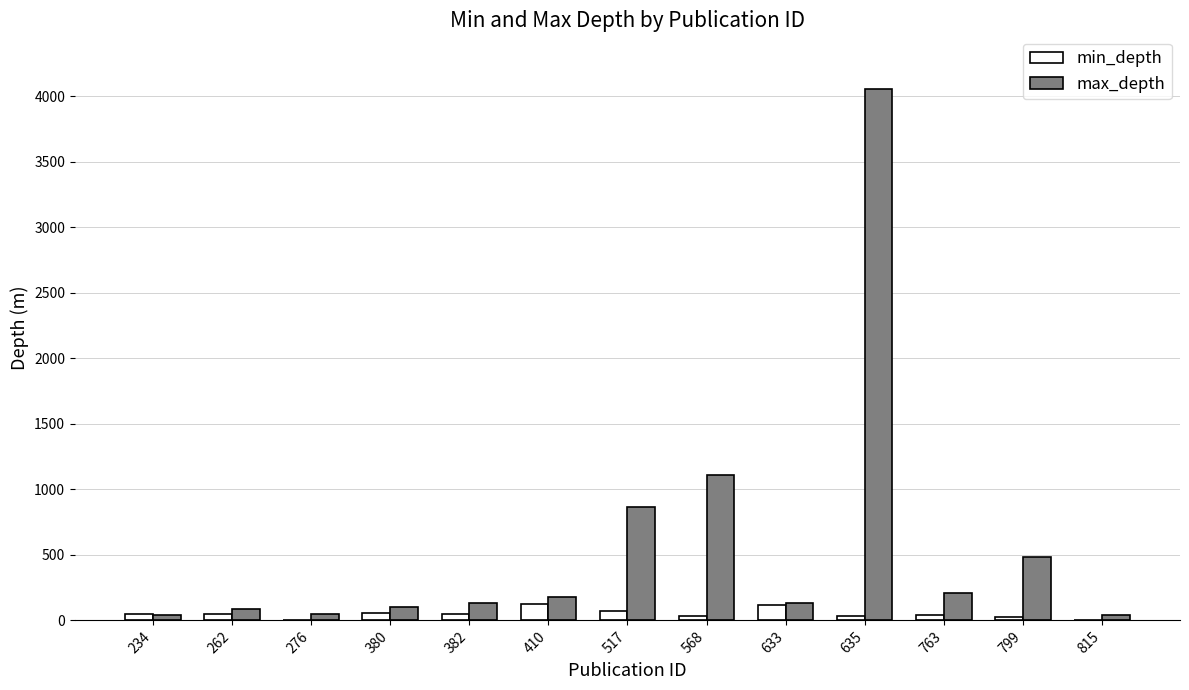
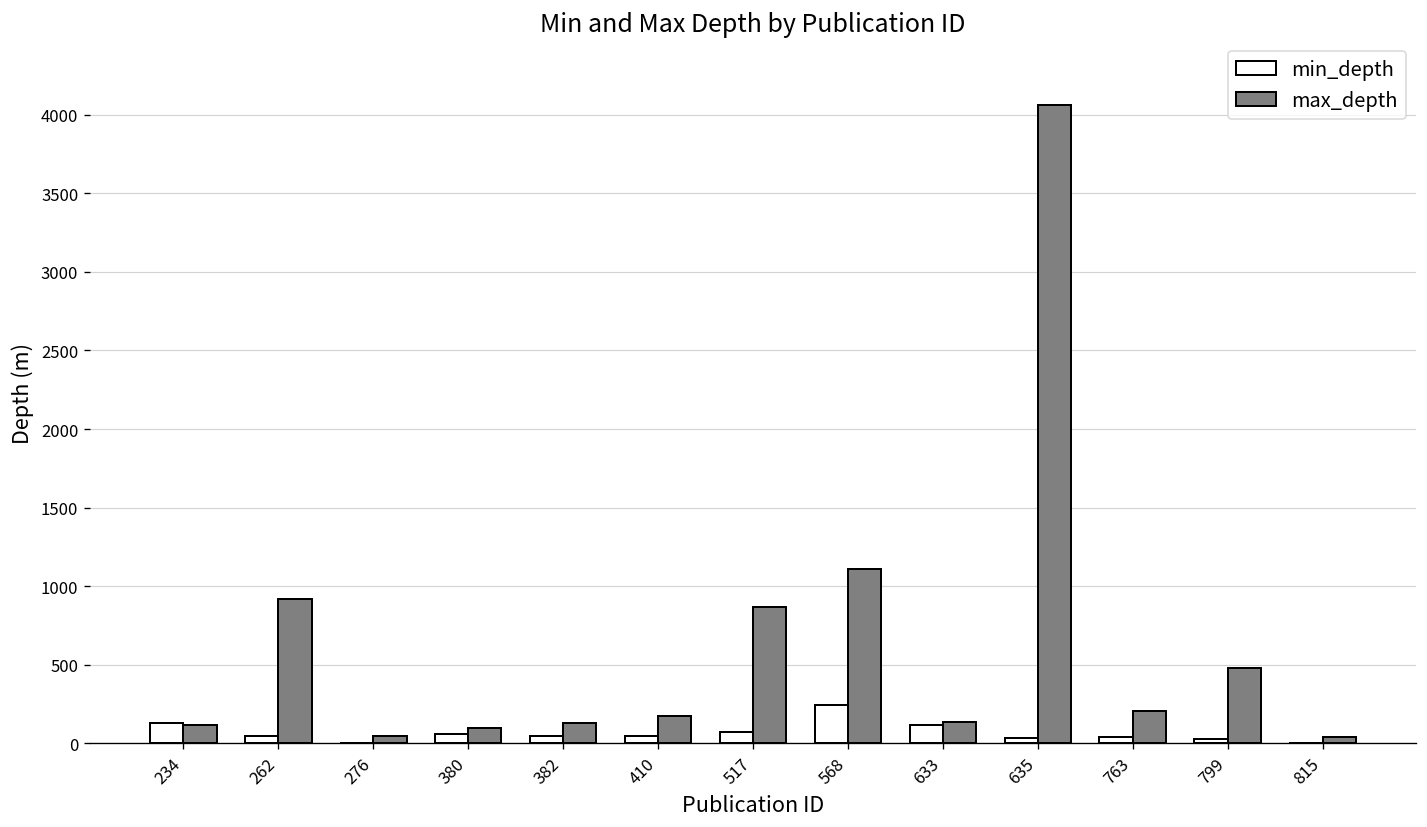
min_depth, 234: 50 -> 130
max_depth, 234: 40 -> 120
max_depth, 262: 90 -> 920
min_depth, 410: 120 -> 50
min_depth, 568: 30 -> 240
